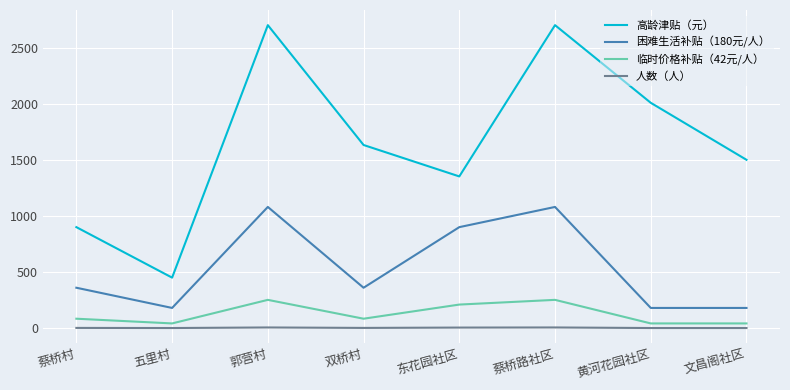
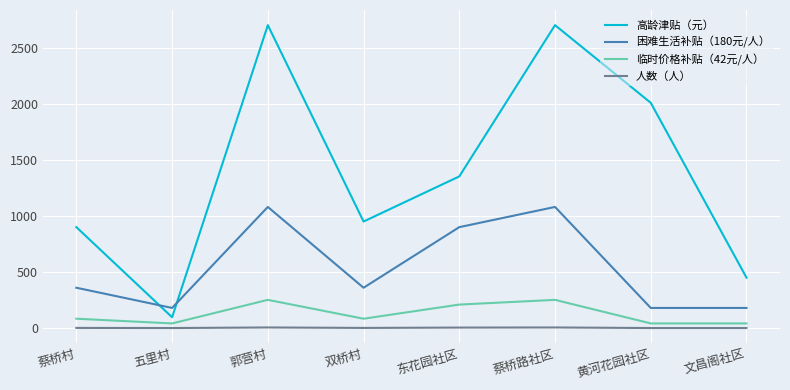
高龄津贴（元）, 五里村: 450 -> 100
高龄津贴（元）, 双桥村: 1630 -> 950
高龄津贴（元）, 文昌阁社区: 1500 -> 450
